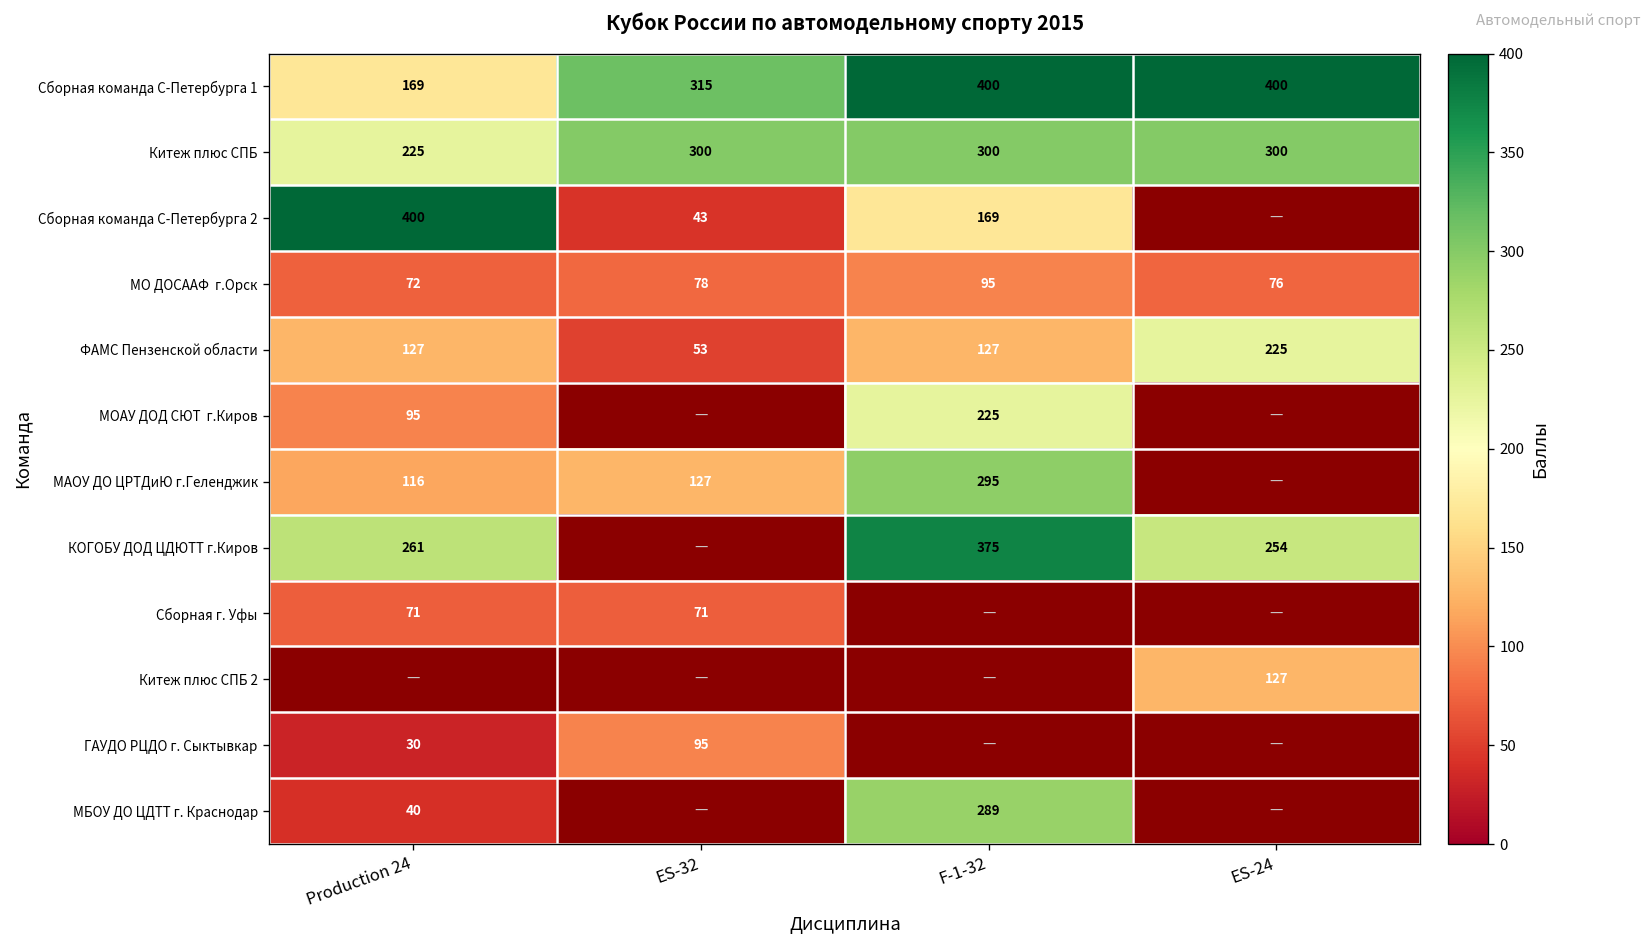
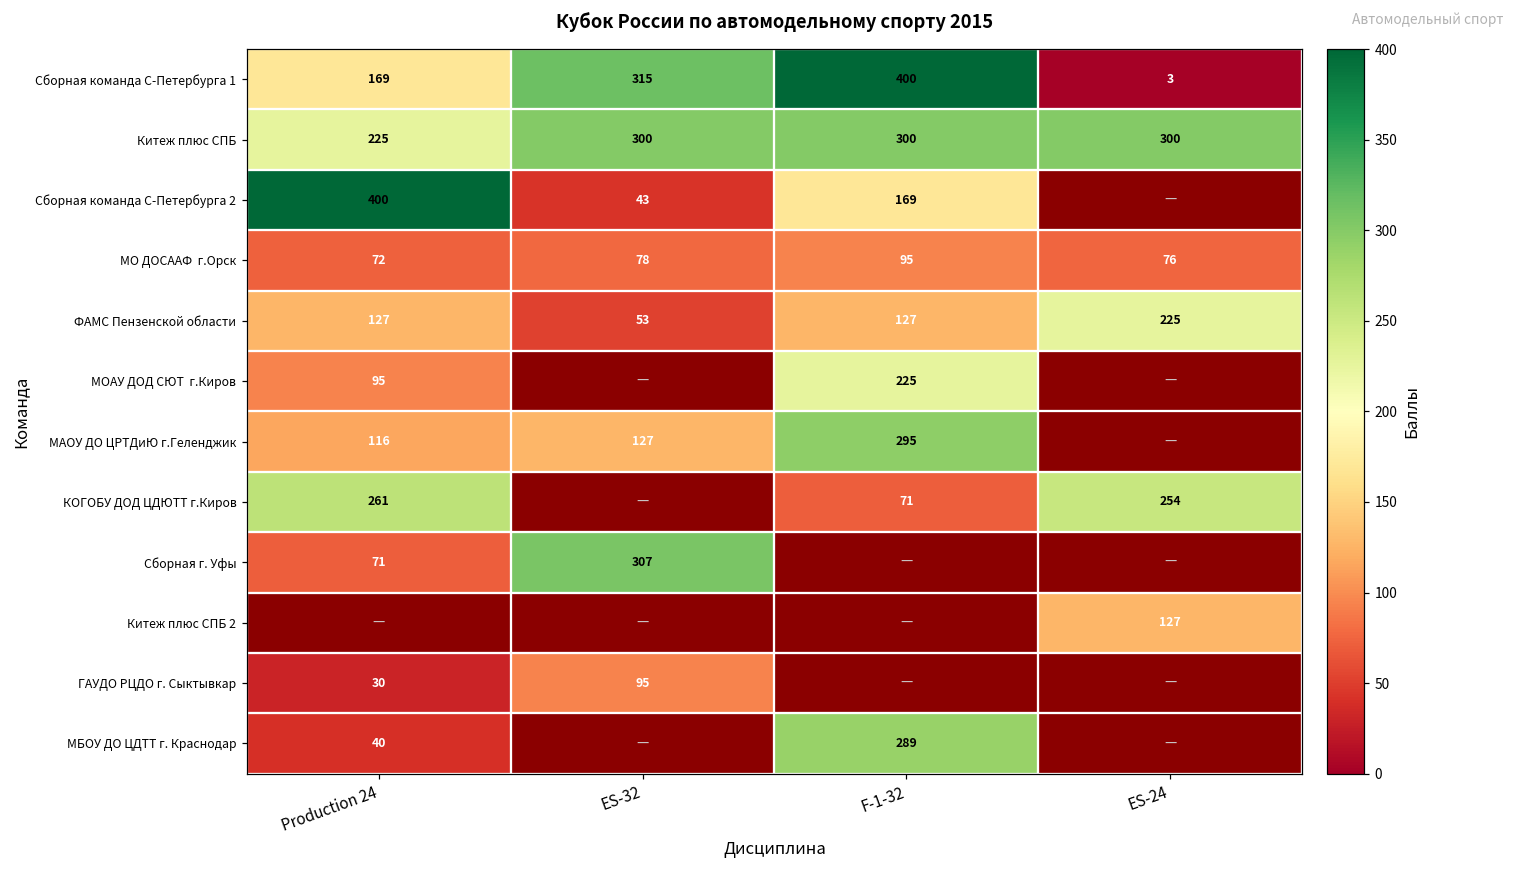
Сборная команда С-Петербурга 1, ES-24: 400 -> 3
КОГОБУ ДОД ЦДЮТТ г.Киров, F-1-32: 375 -> 71
Сборная г. Уфы, ES-32: 71 -> 307
